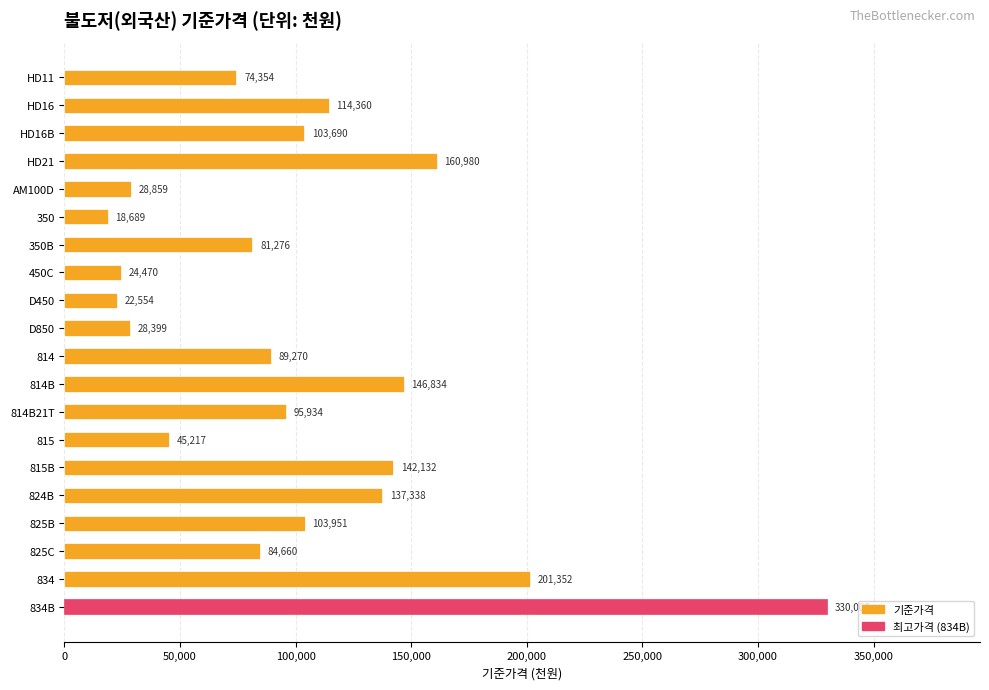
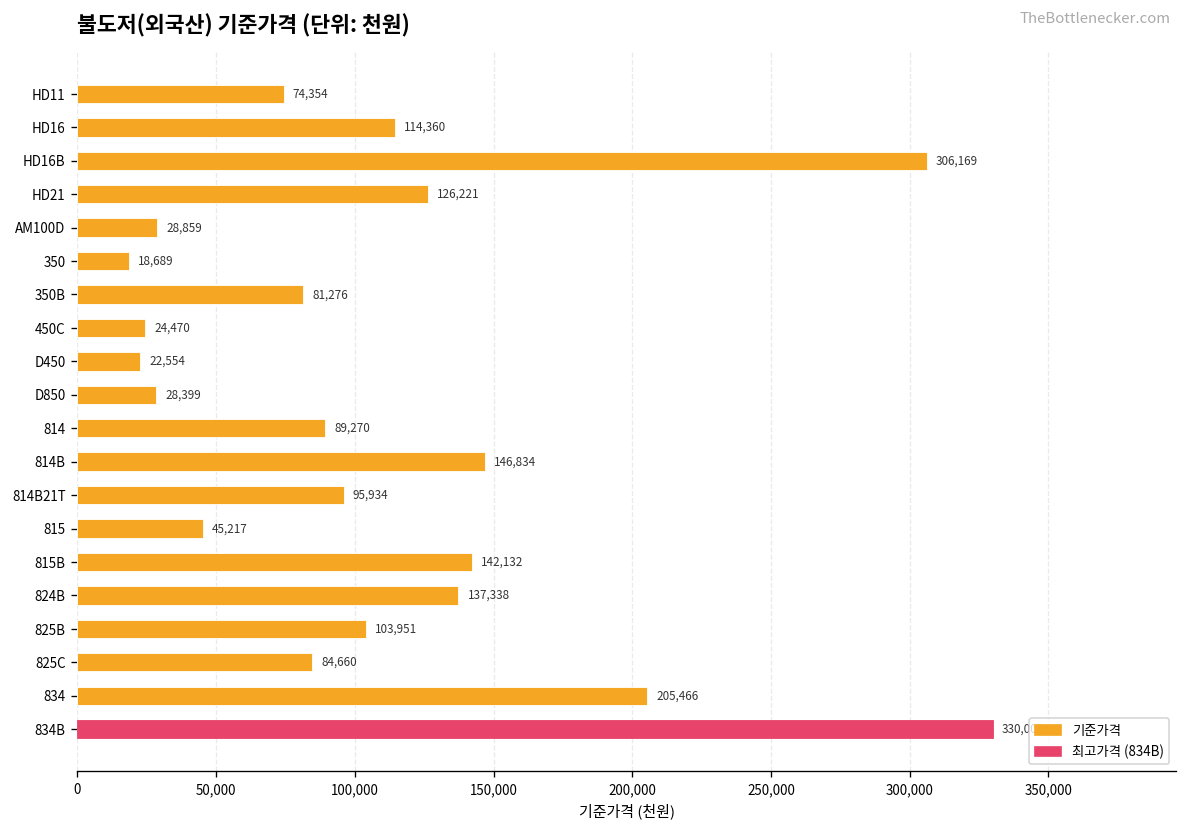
HD16B: 103,690 -> 306,169
HD21: 160,980 -> 126,221
834: 201,352 -> 205,466
